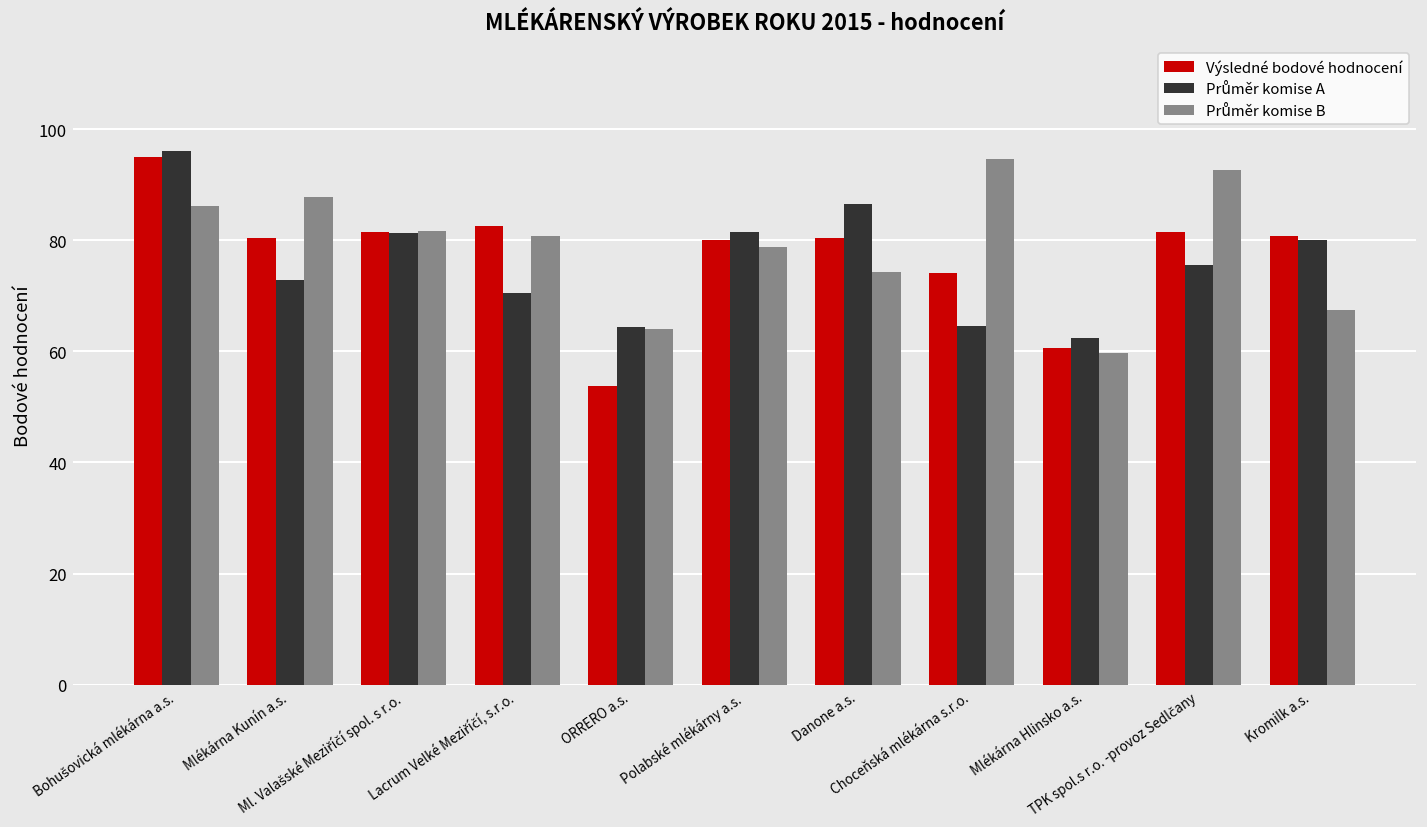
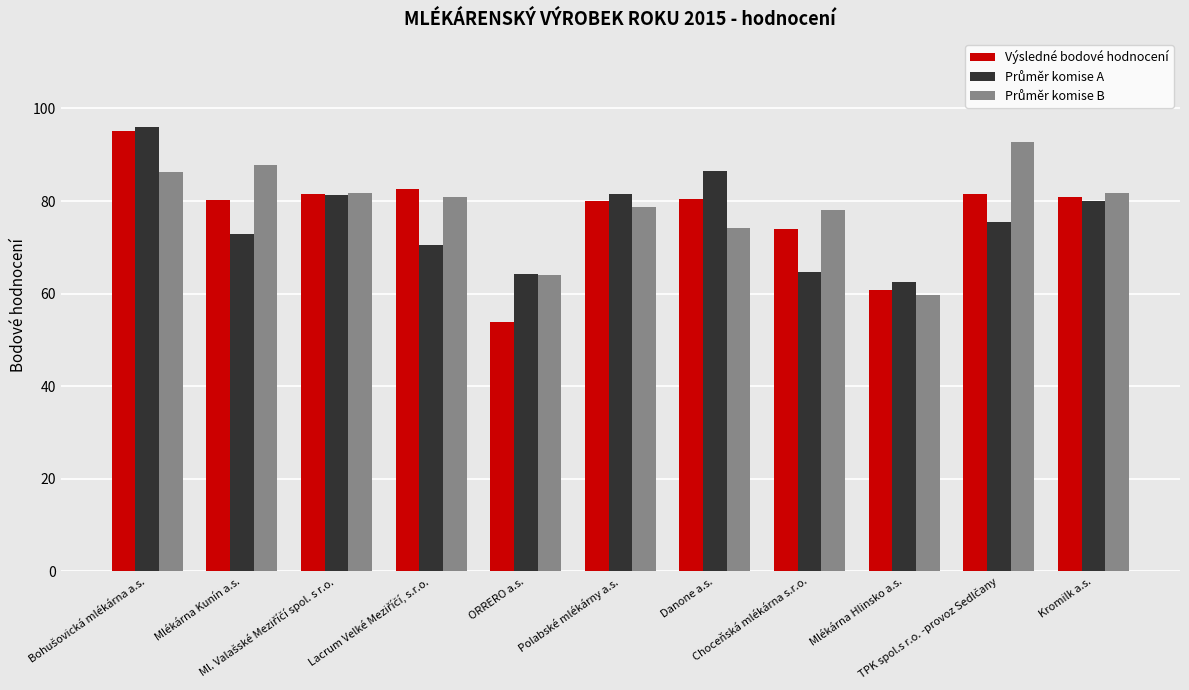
Průměr komise B, Choceňská mlékárna s.r.o.: 95 -> 78
Průměr komise B, Kromilk a.s.: 67 -> 82
